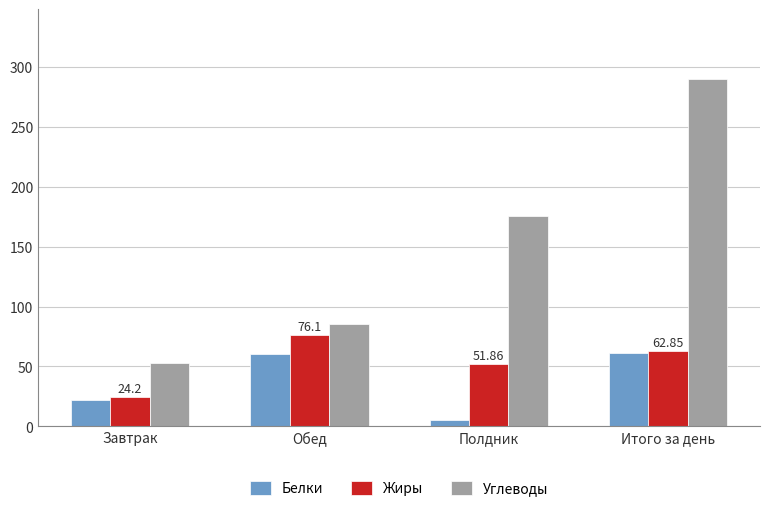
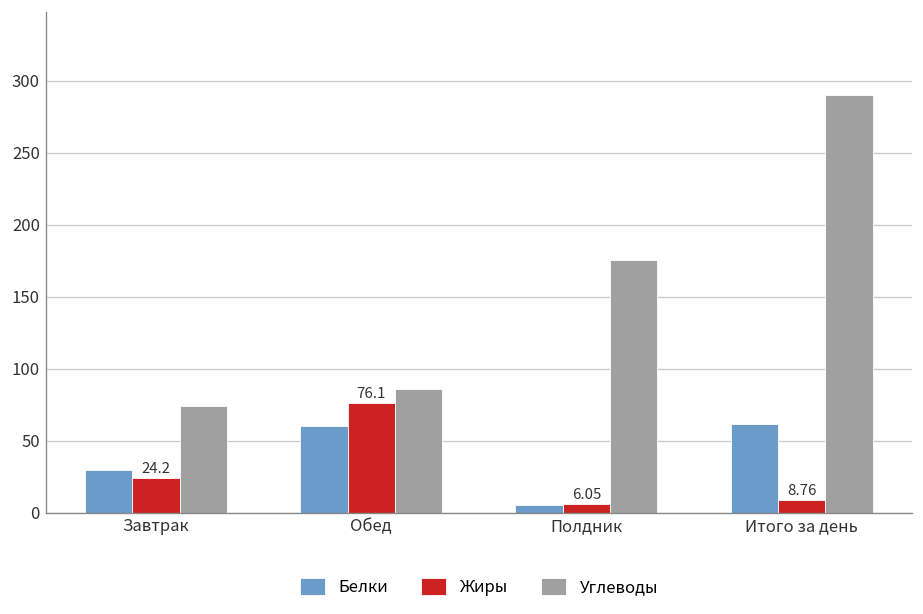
Белки, Завтрак: 22 -> 30
Углеводы, Завтрак: 53 -> 74
Жиры, Полдник: 51.86 -> 6.05
Жиры, Итого за день: 62.85 -> 8.76
